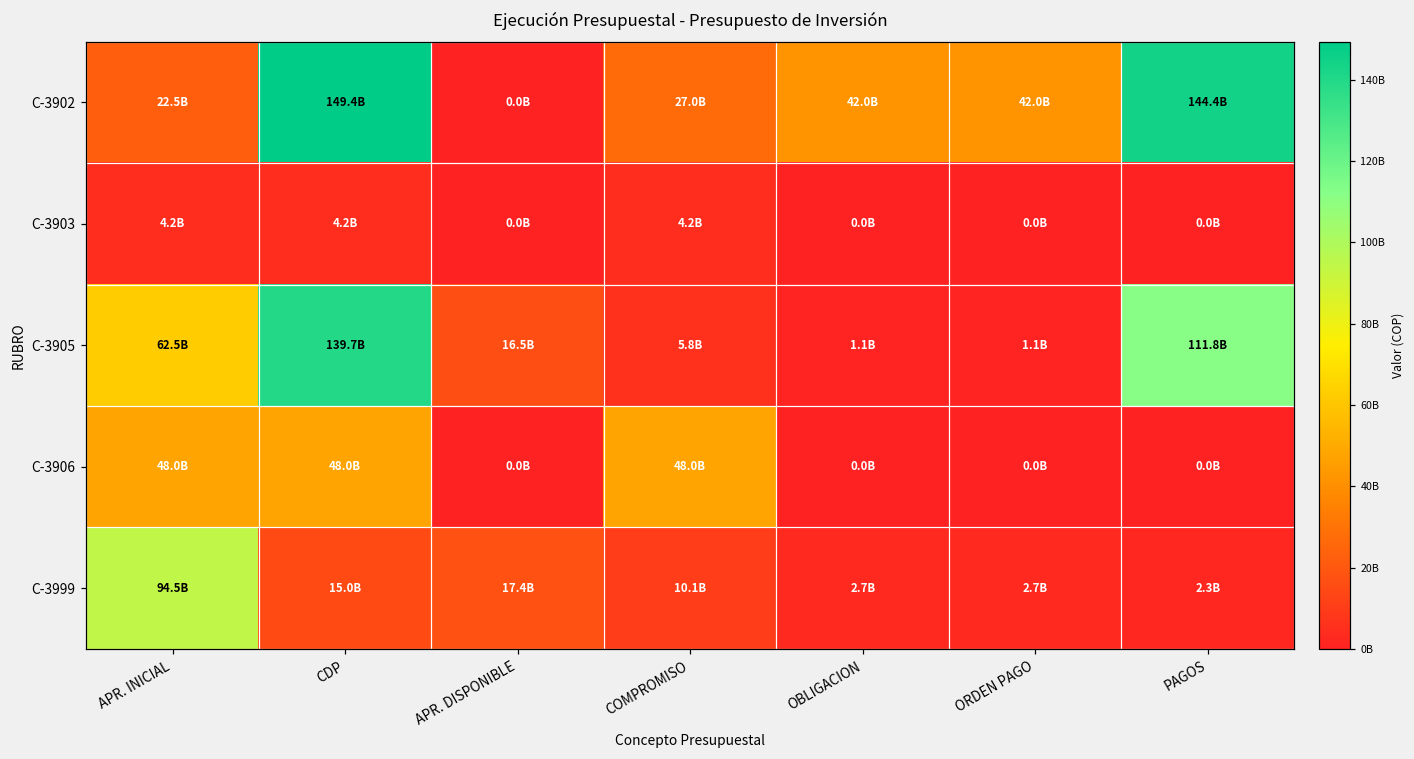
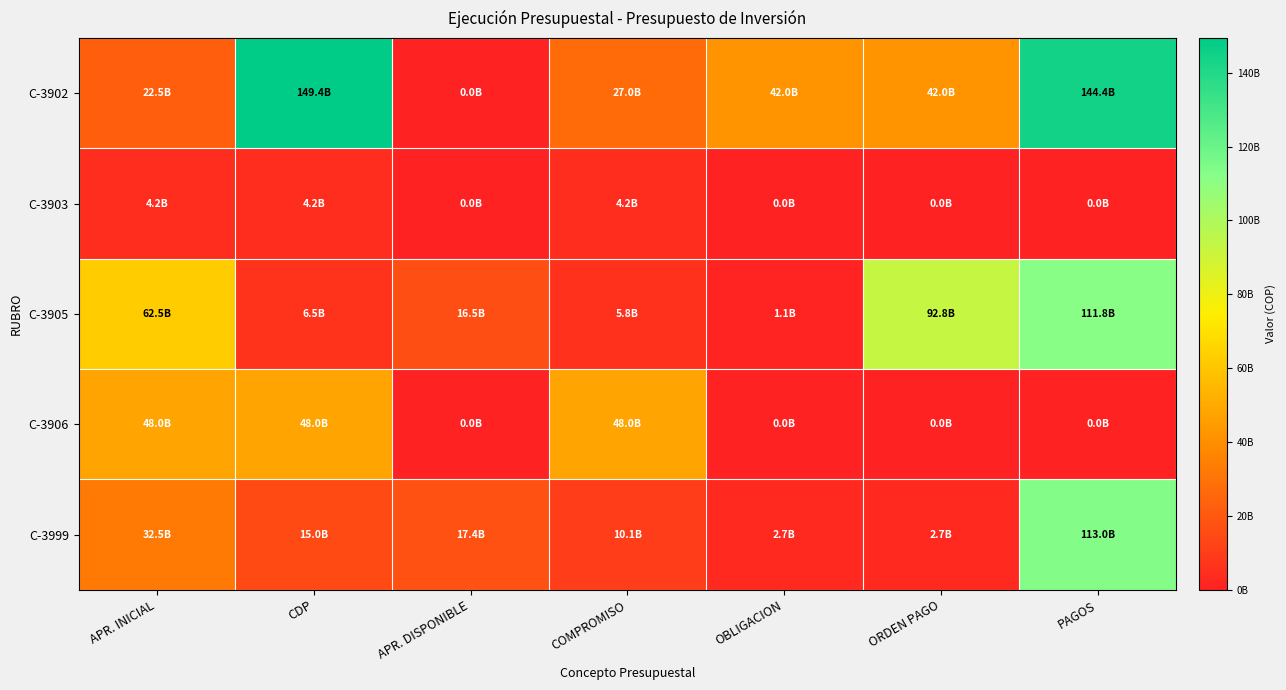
C-3905, CDP: 139.7B -> 6.5B
C-3905, ORDEN PAGO: 1.1B -> 92.8B
C-3999, APR. INICIAL: 94.5B -> 32.5B
C-3999, PAGOS: 2.3B -> 113.0B
